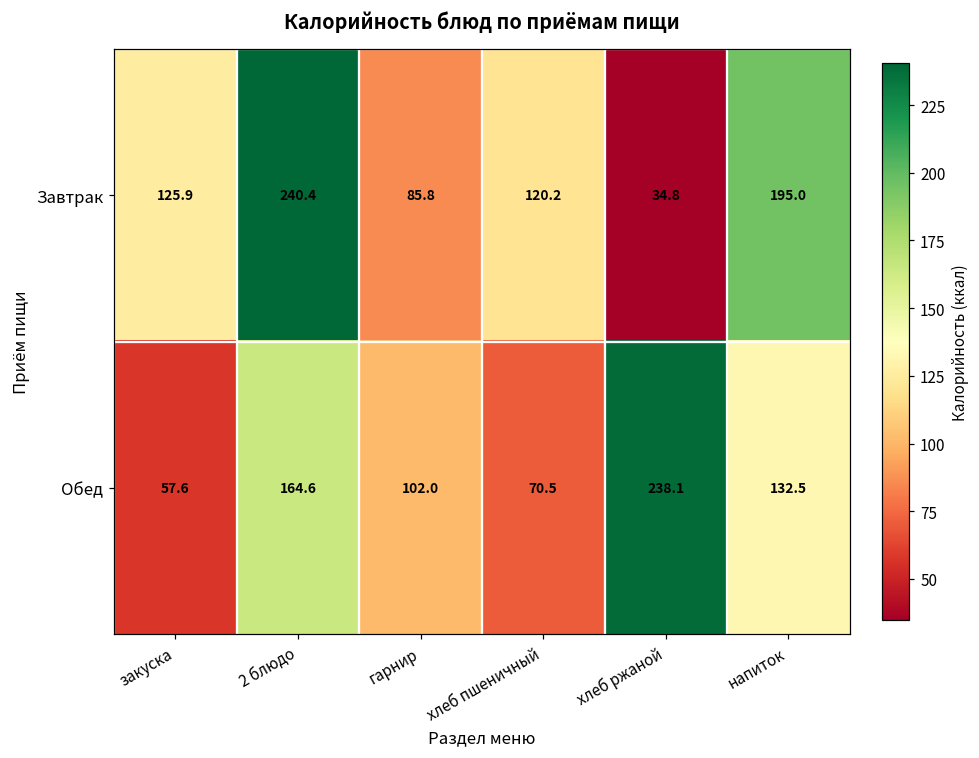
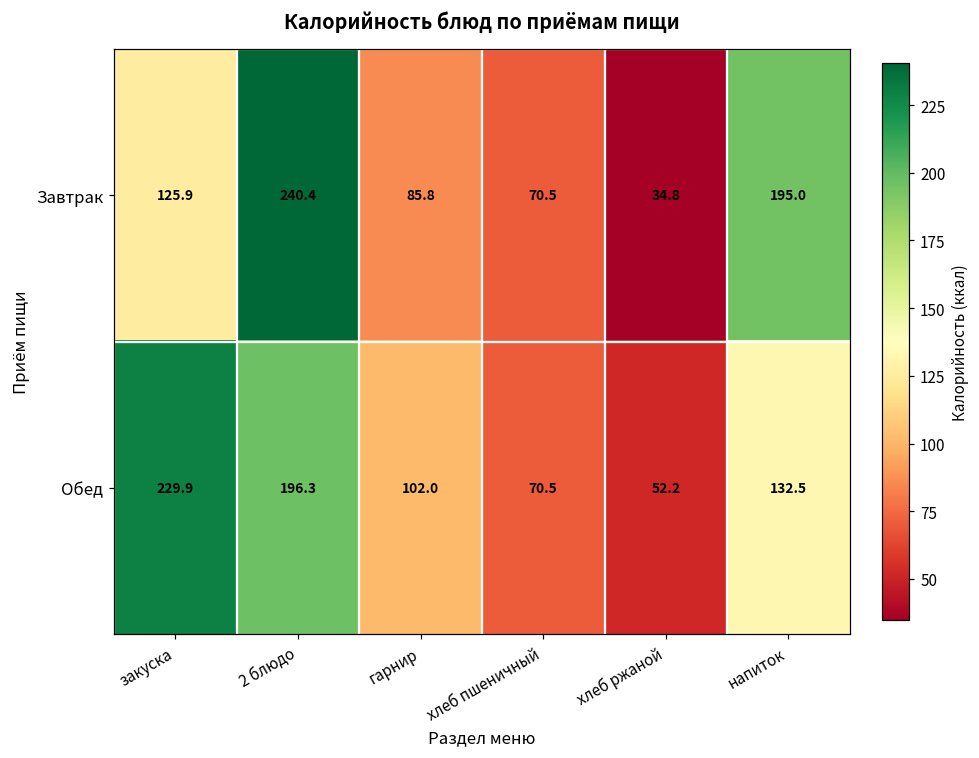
Завтрак, хлеб пшеничный: 120.2 -> 70.5
Обед, закуска: 57.6 -> 229.9
Обед, 2 блюдо: 164.6 -> 196.3
Обед, хлеб ржаной: 238.1 -> 52.2
